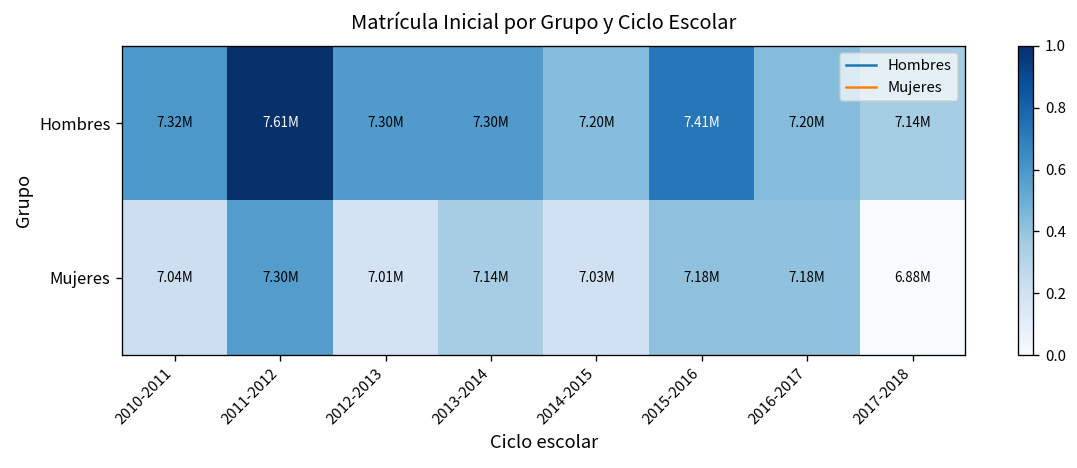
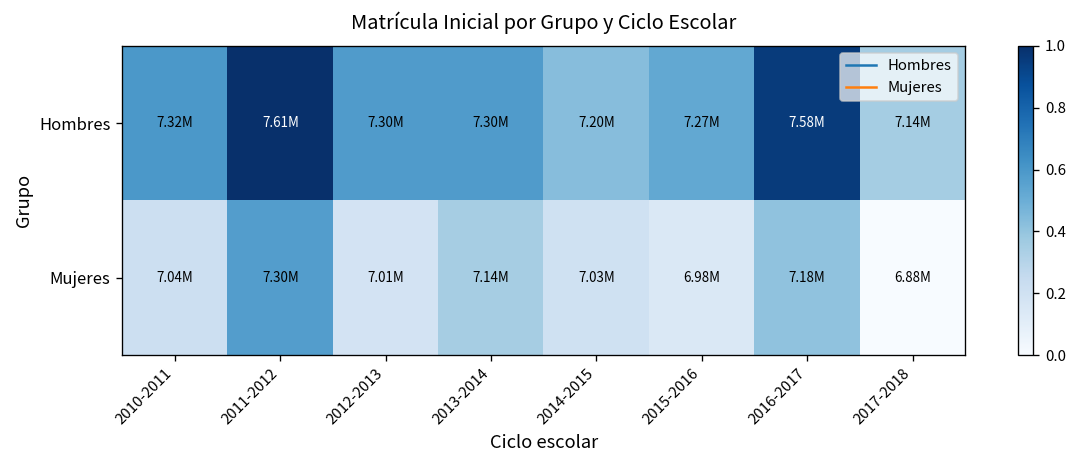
Hombres, 2015-2016: 7.41M -> 7.27M
Hombres, 2016-2017: 7.20M -> 7.58M
Mujeres, 2015-2016: 7.18M -> 6.98M
